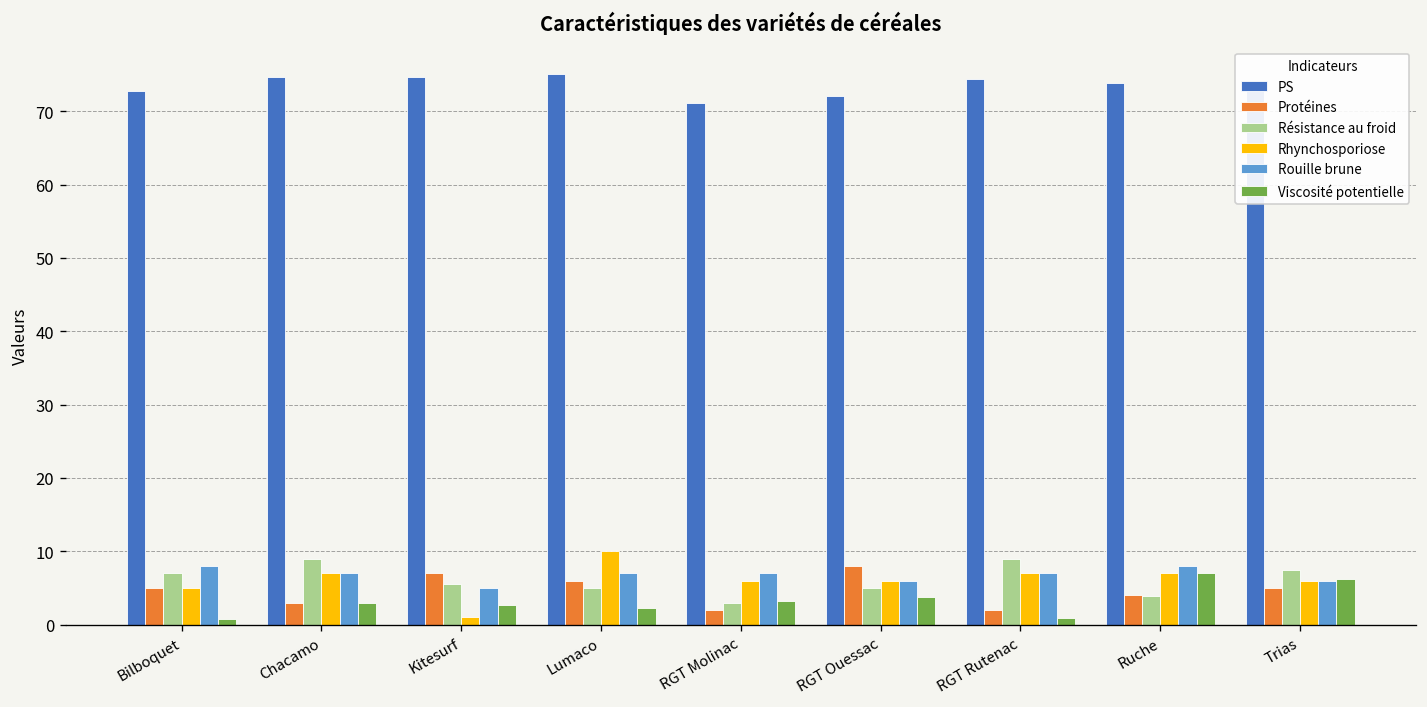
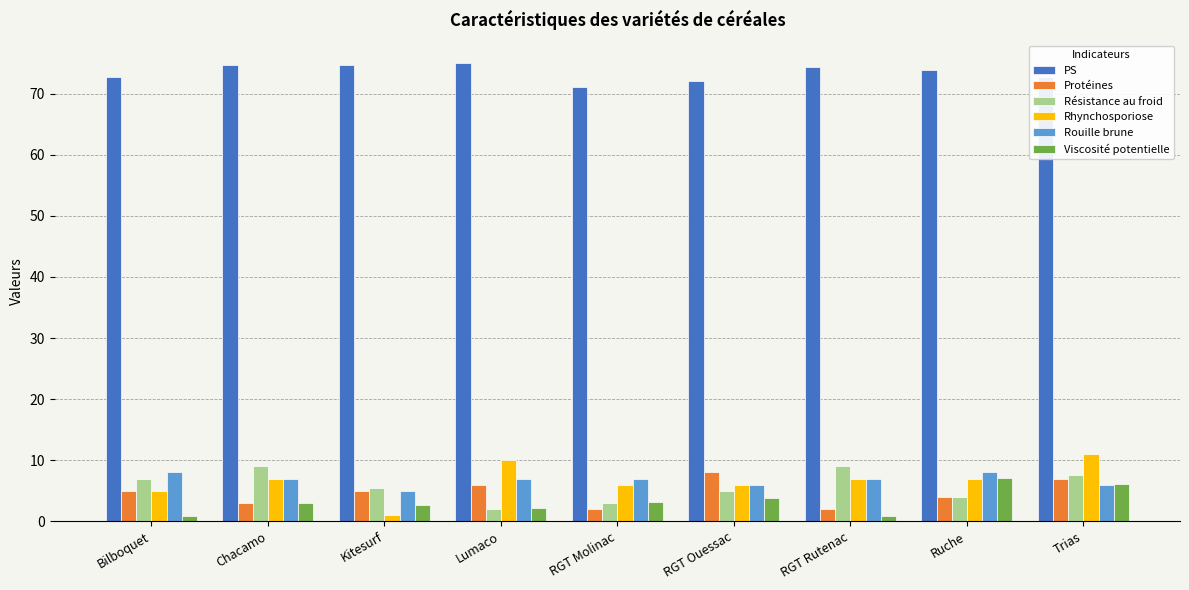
Protéines, Kitesurf: 7 -> 5
Résistance au froid, Lumaco: 5 -> 2
Protéines, Trias: 5 -> 7
Rhynchosporiose, Trias: 6 -> 11
